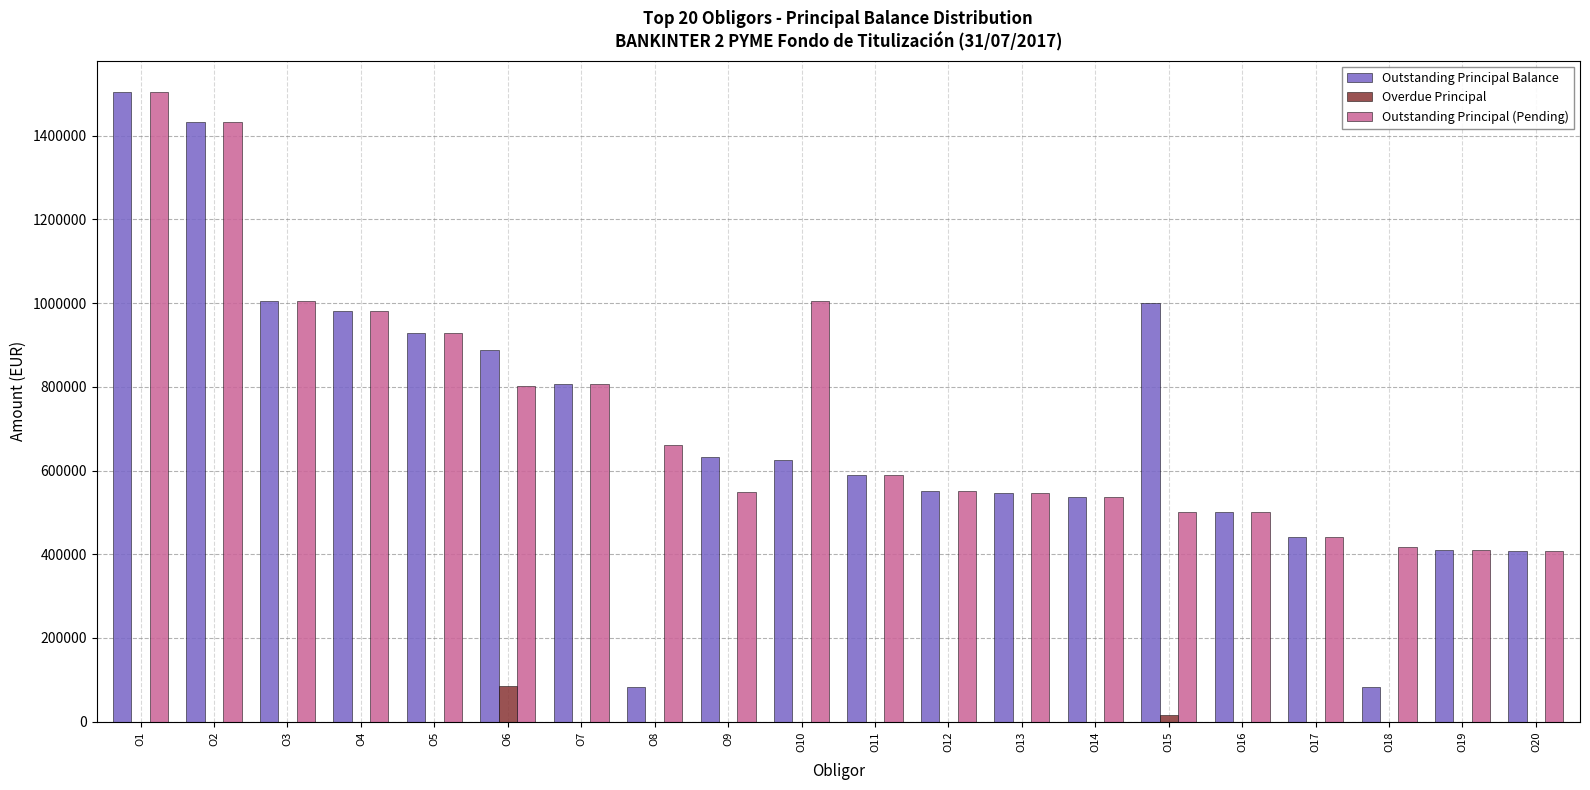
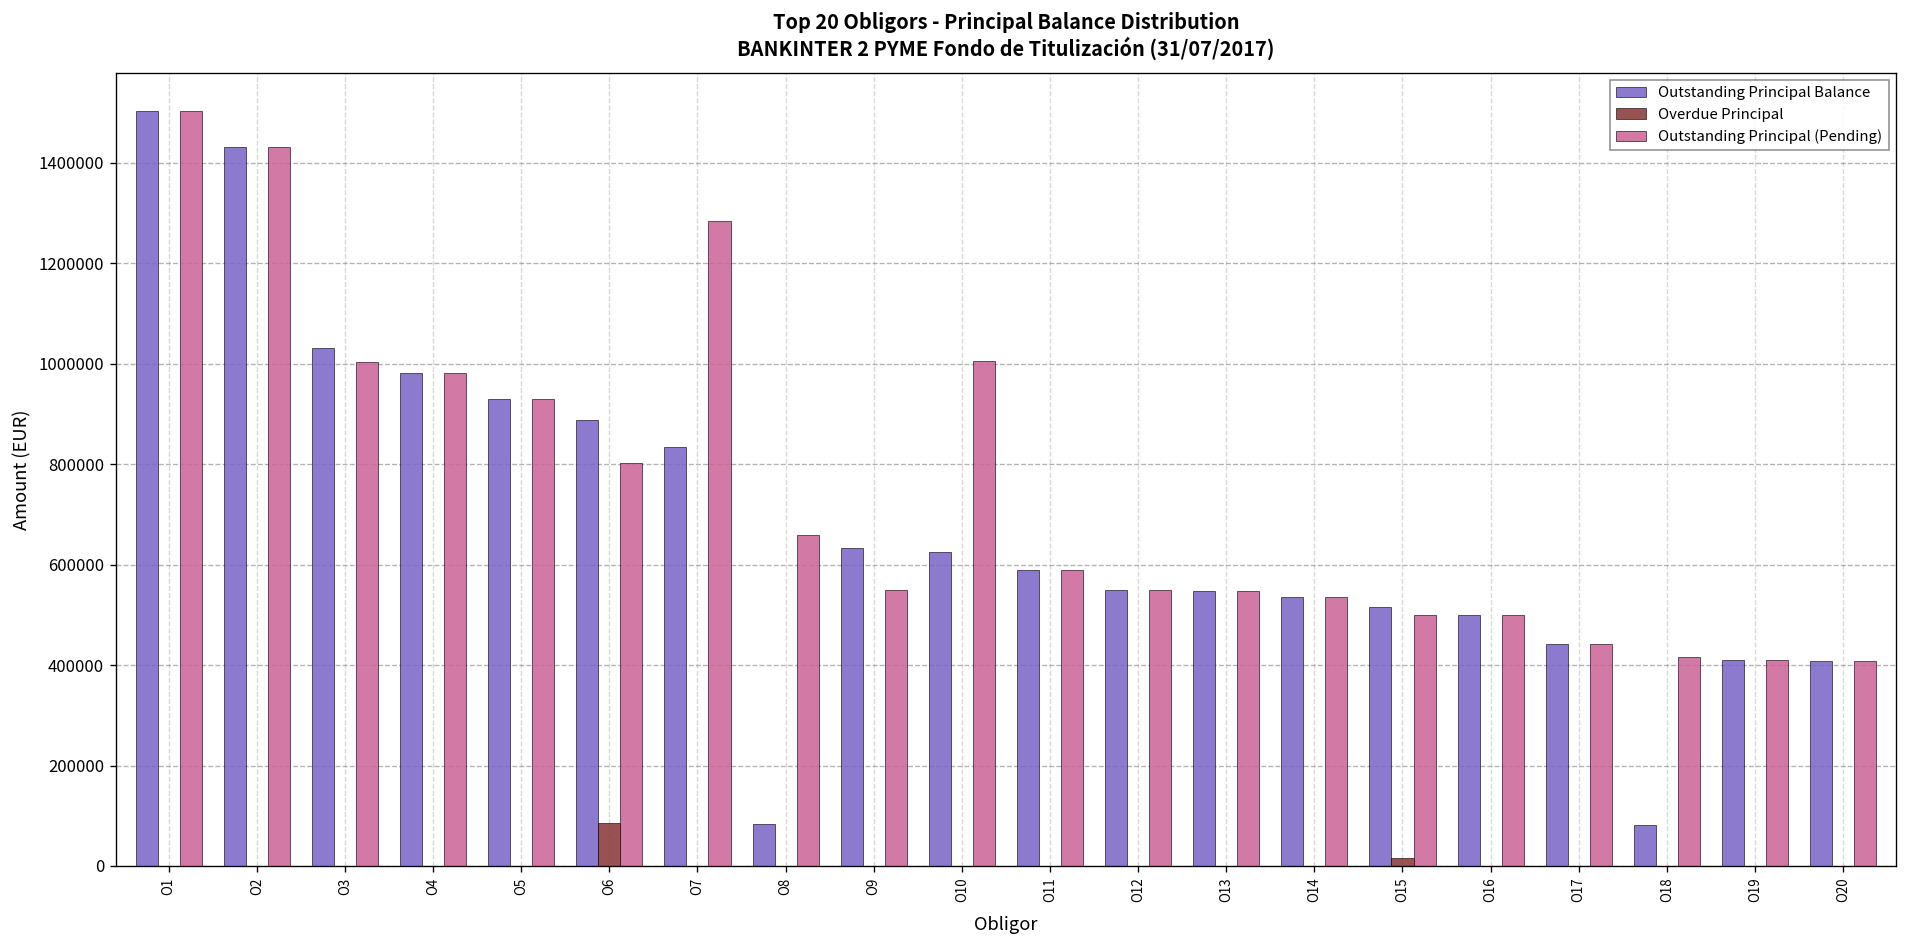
Outstanding Principal Balance, O3: 1000000 -> 1030000
Outstanding Principal Balance, O7: 810000 -> 830000
Outstanding Principal (Pending), O7: 810000 -> 1280000
Outstanding Principal Balance, O15: 1000000 -> 510000
